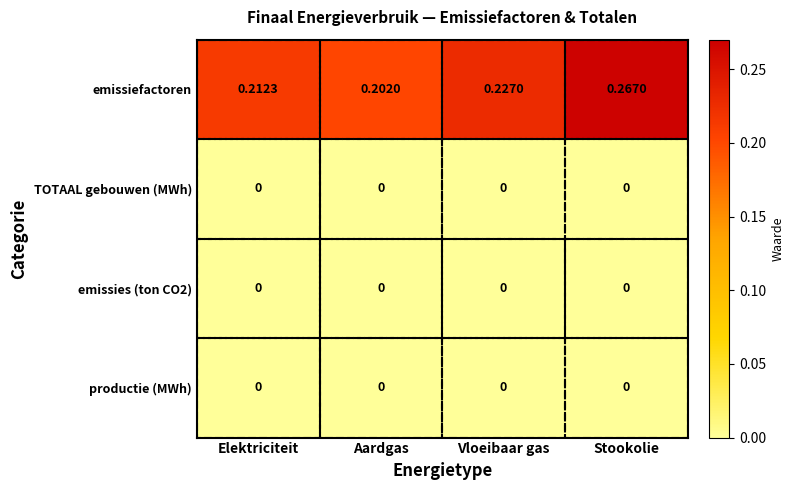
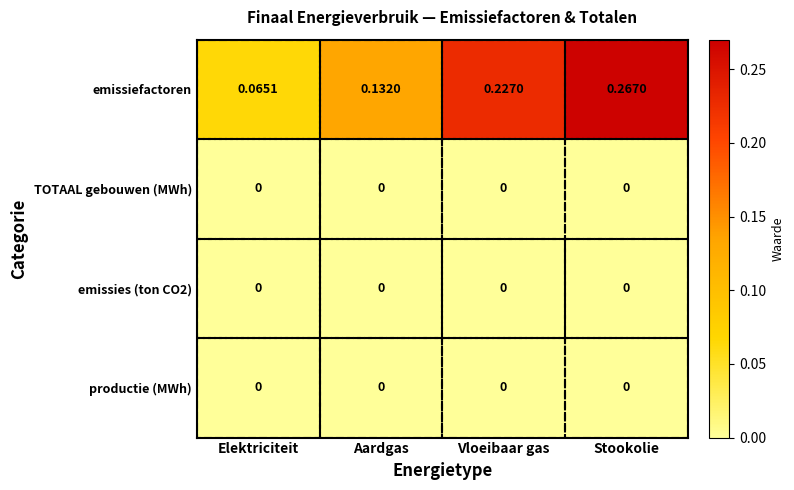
emissiefactoren, Elektriciteit: 0.2123 -> 0.0651
emissiefactoren, Aardgas: 0.2020 -> 0.1320
